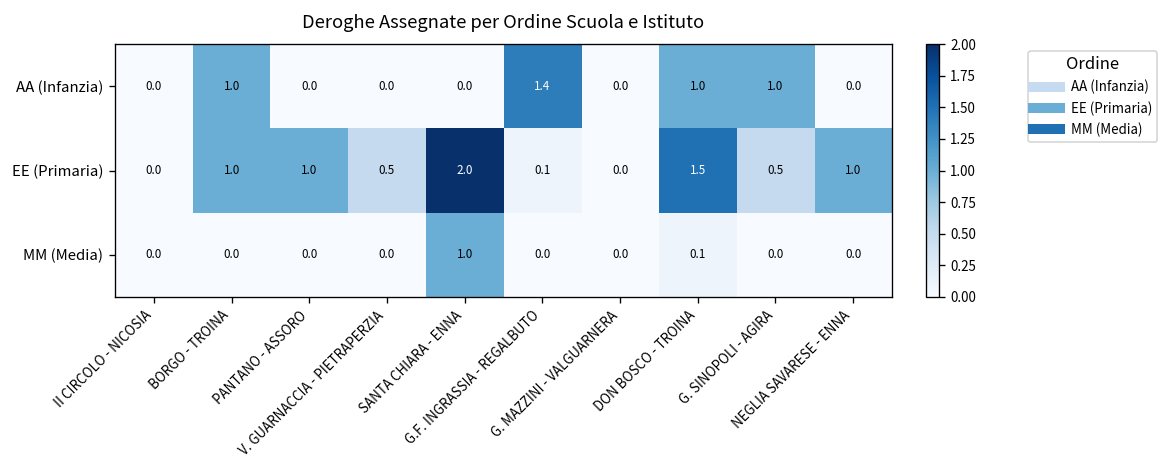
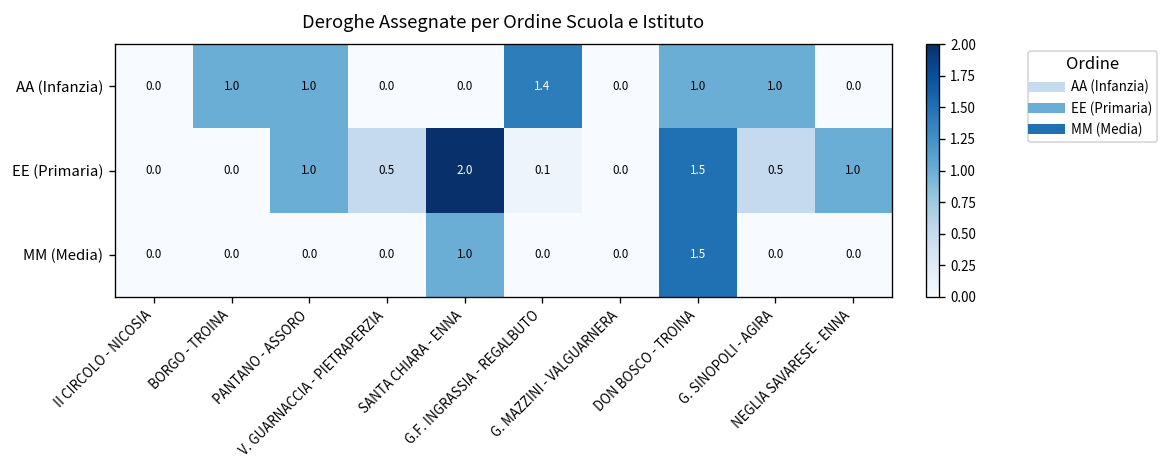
AA (Infanzia), PANTANO - ASSORO: 0.0 -> 1.0
EE (Primaria), BORGO - TROINA: 1.0 -> 0.0
MM (Media), DON BOSCO - TROINA: 0.1 -> 1.5
